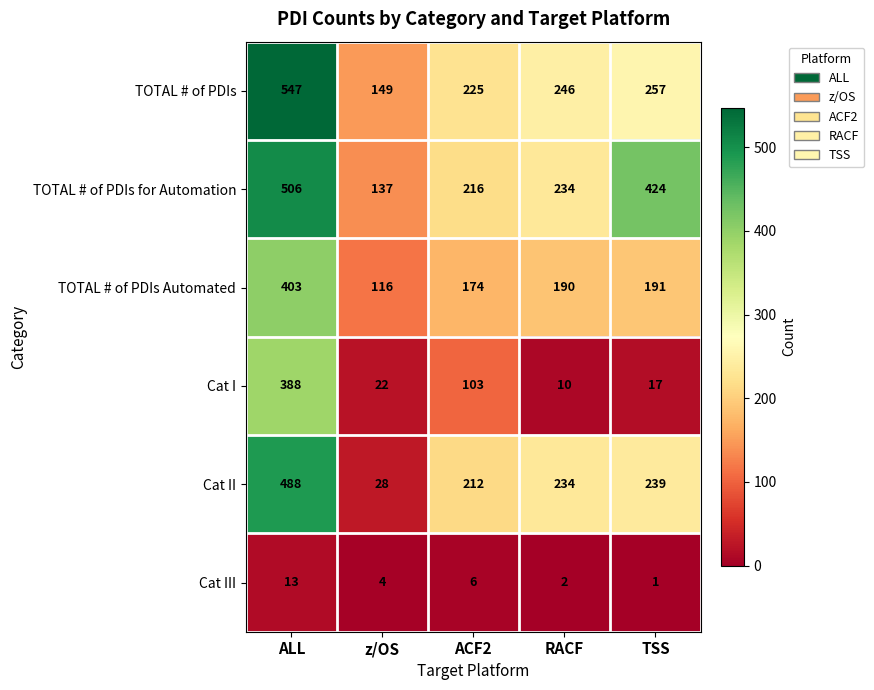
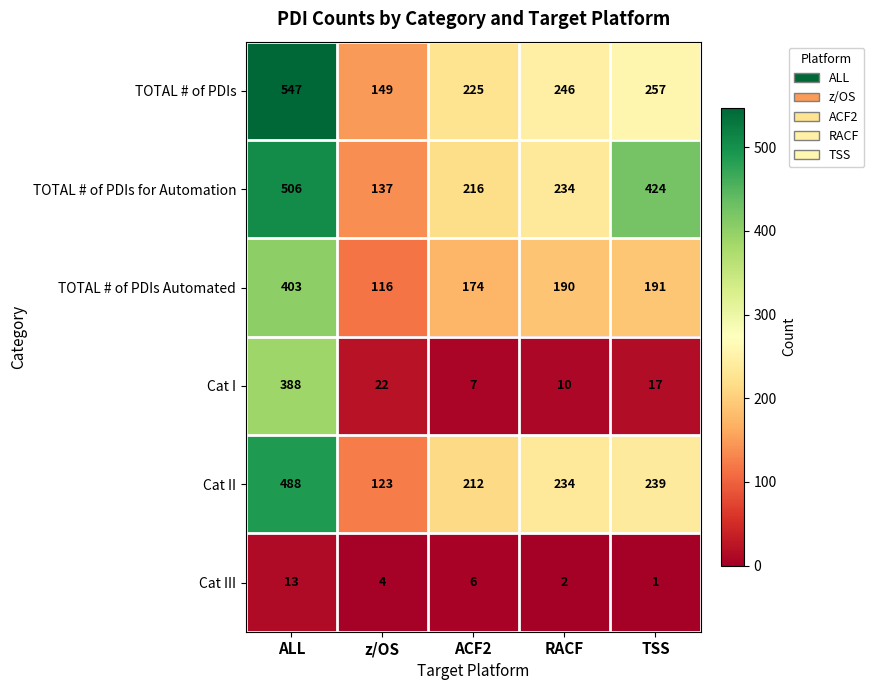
Cat I, ACF2: 103 -> 7
Cat II, z/OS: 28 -> 123
